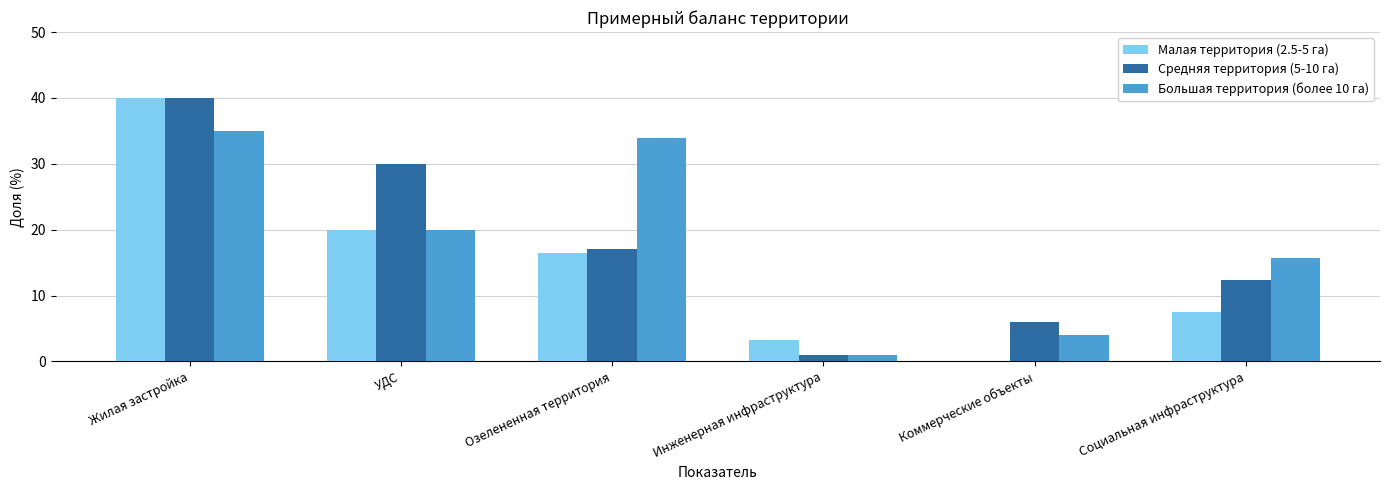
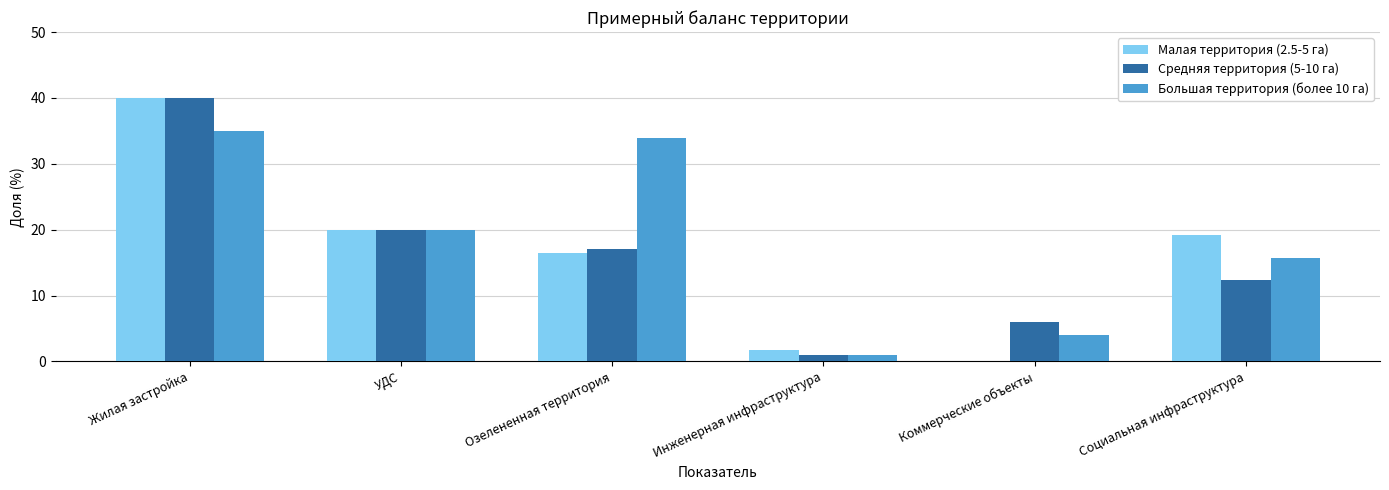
Средняя территория (5-10 га), УДС: 30 -> 20
Малая территория (2.5-5 га), Инженерная инфраструктура: 3 -> 2
Малая территория (2.5-5 га), Социальная инфраструктура: 8 -> 19
